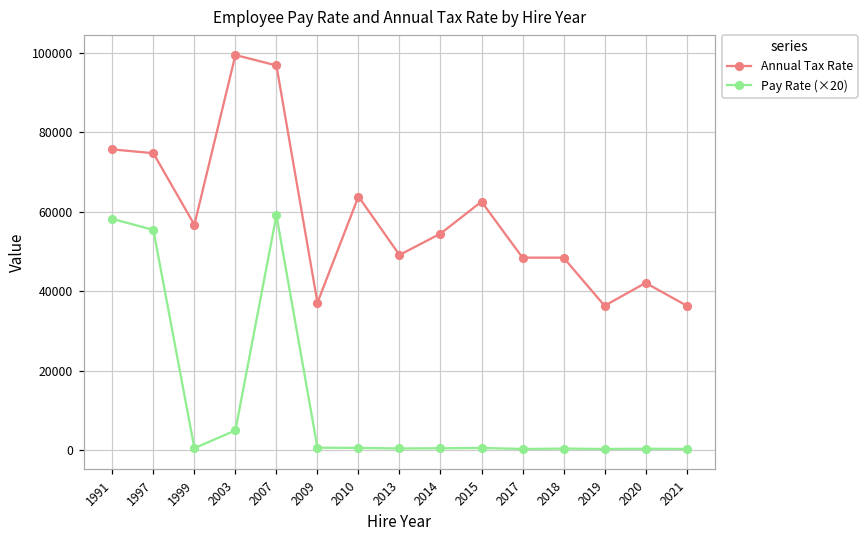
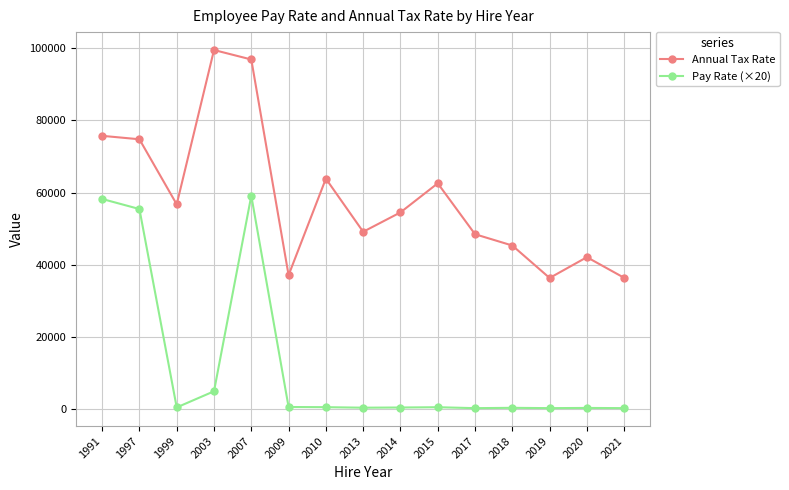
Annual Tax Rate, 2018: 48000 -> 45000
